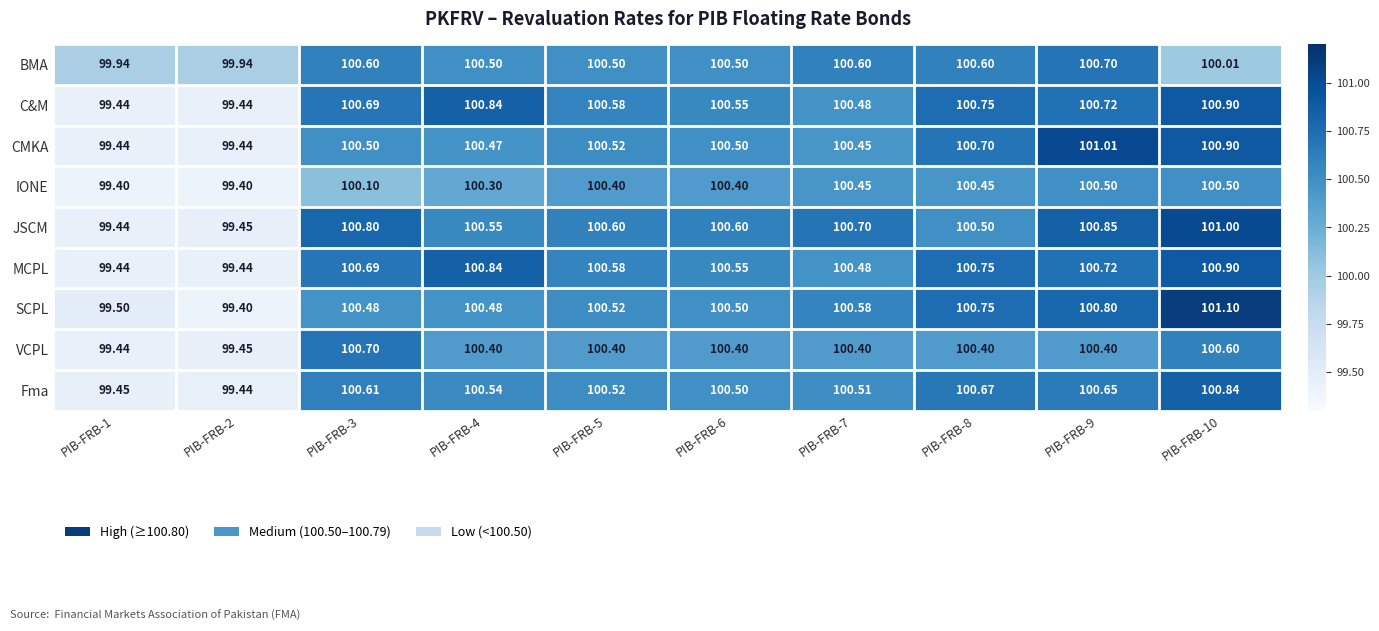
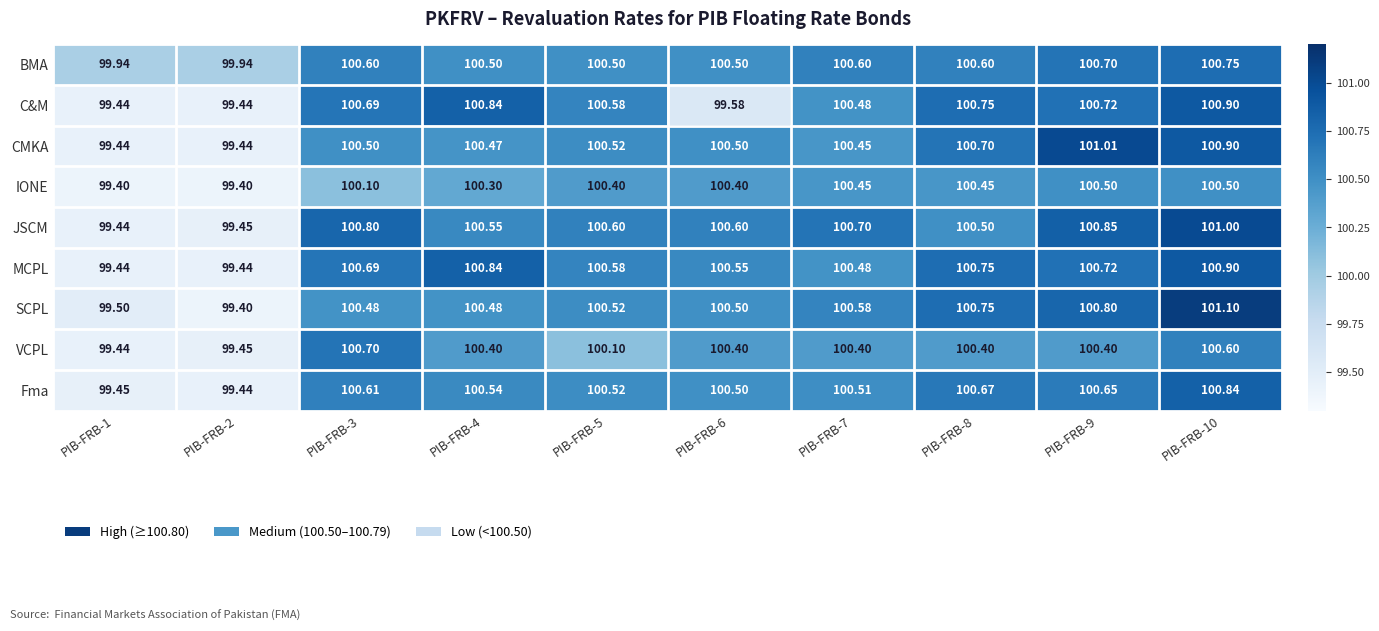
BMA, PIB-FRB-10: 100.01 -> 100.75
C&M, PIB-FRB-6: 100.55 -> 99.58
VCPL, PIB-FRB-5: 100.40 -> 100.10
